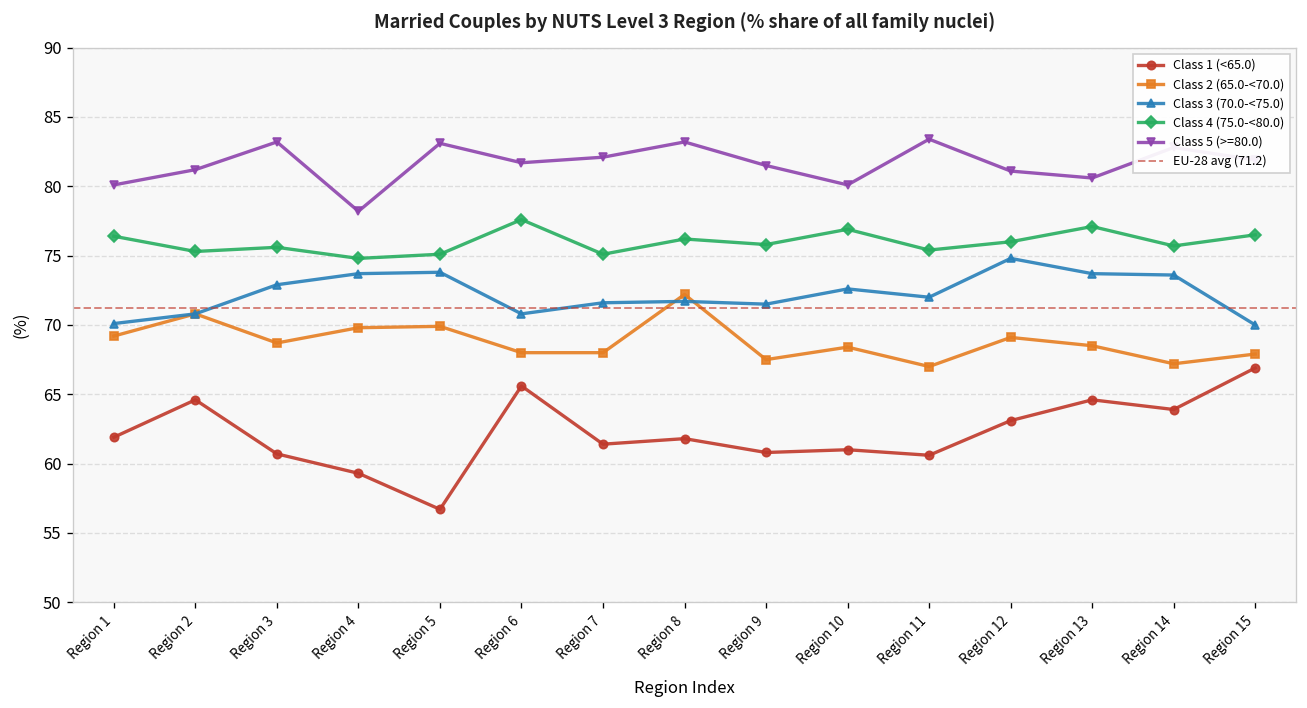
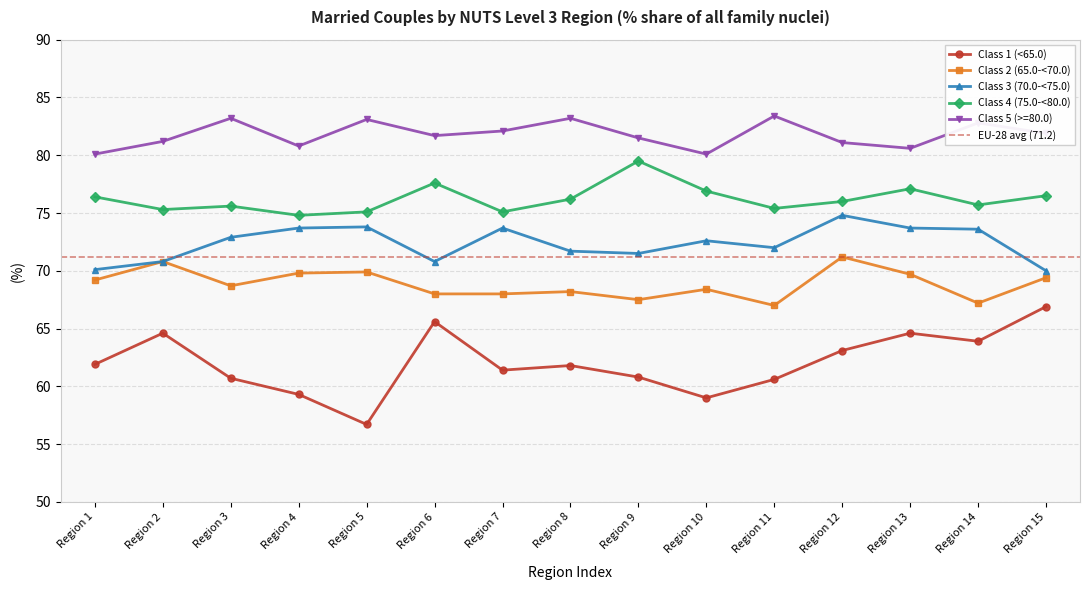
Class 5 (>=80.0), Region 4: 78.2 -> 80.8
Class 3 (70.0-<75.0), Region 7: 71.6 -> 73.7
Class 2 (65.0-<70.0), Region 8: 72.2 -> 68.2
Class 4 (75.0-<80.0), Region 9: 75.8 -> 79.5
Class 1 (<65.0), Region 10: 61 -> 59
Class 2 (65.0-<70.0), Region 12: 69.1 -> 71.2
Class 2 (65.0-<70.0), Region 13: 68.5 -> 69.7
Class 2 (65.0-<70.0), Region 15: 67.9 -> 69.4
